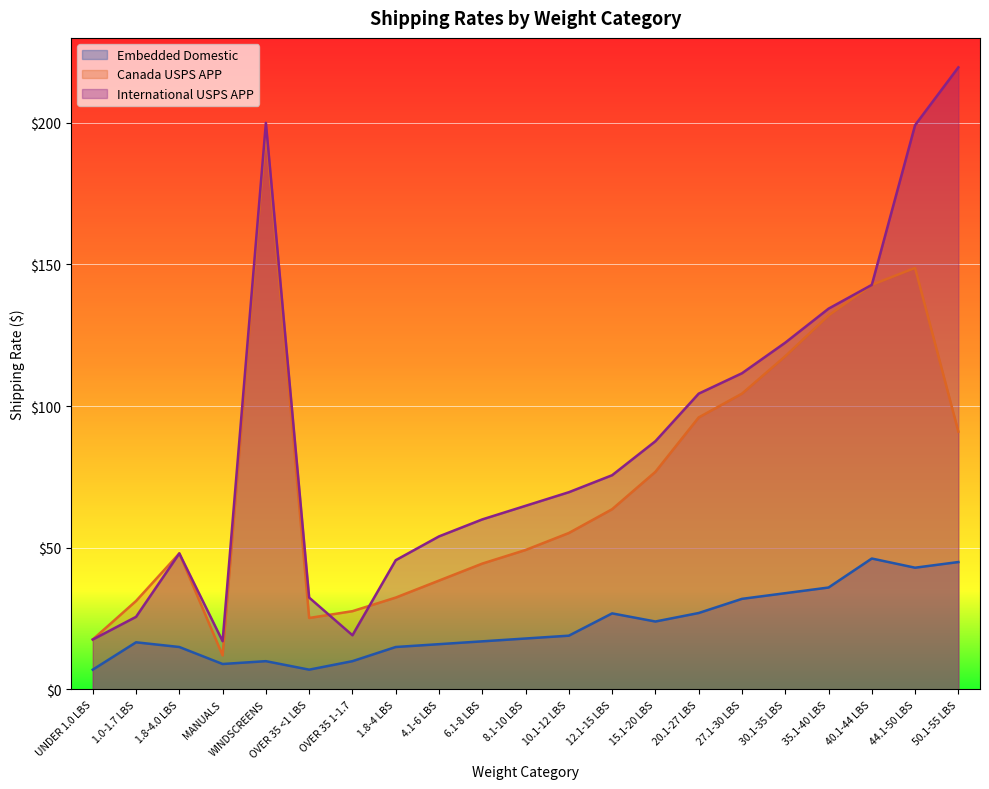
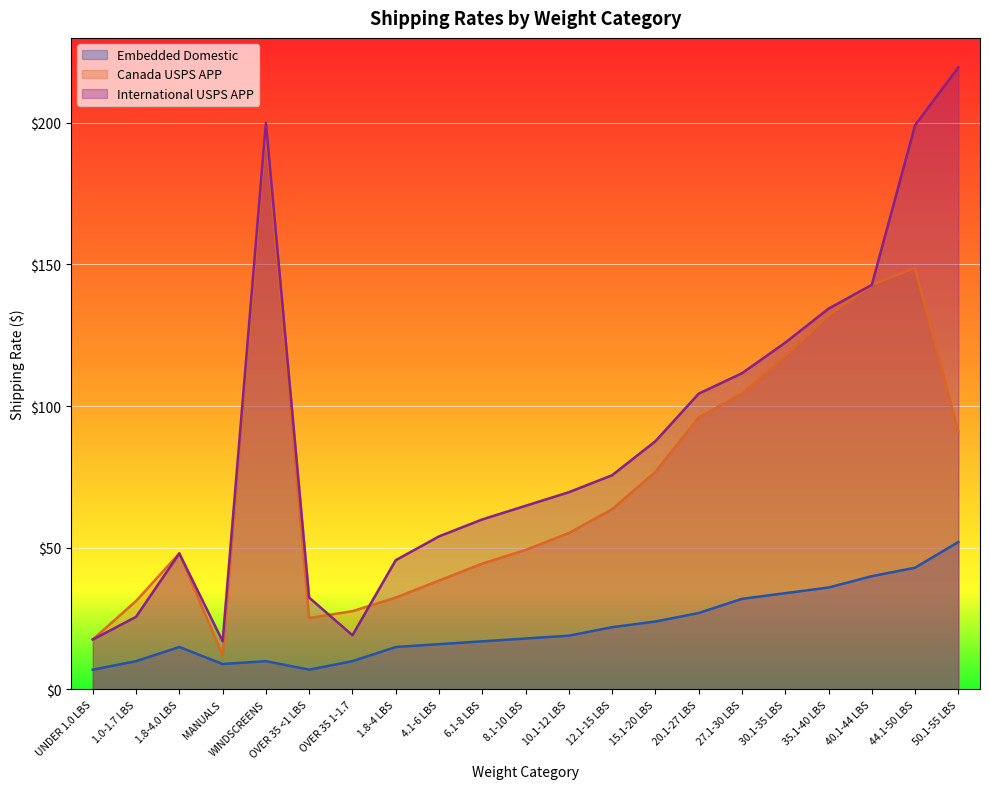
Embedded Domestic, 1.0-1.7 LBS: $17 -> $10
Embedded Domestic, 12.1-15 LBS: $27 -> $22
Embedded Domestic, 40.1-44 LBS: $46 -> $40
Embedded Domestic, 50.1-55 LBS: $45 -> $52
